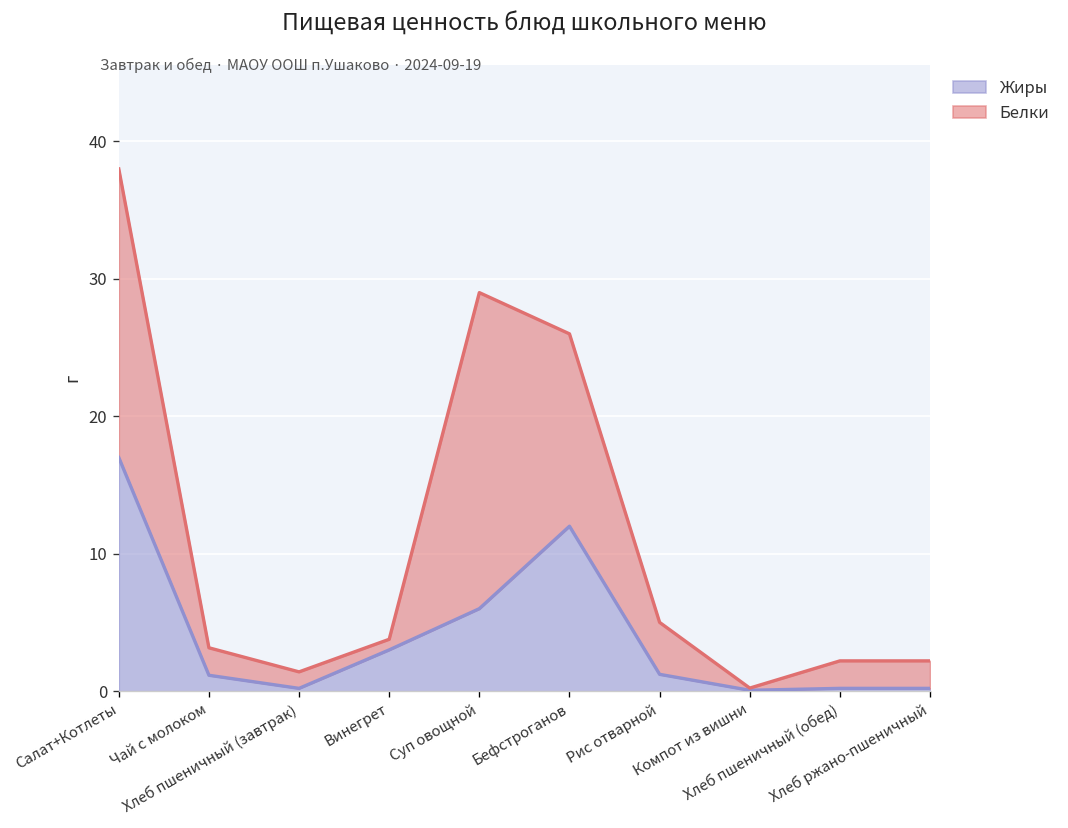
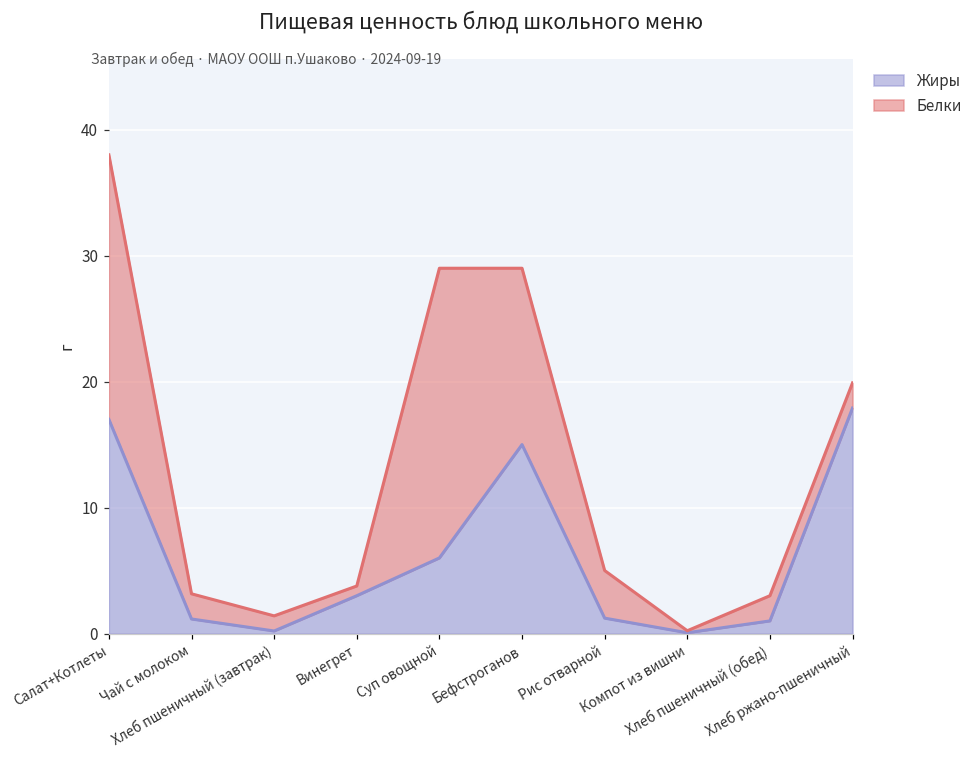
Жиры, Бефстроганов: 12 -> 15
Жиры, Хлеб пшеничный (обед): 0.2 -> 1.0
Жиры, Хлеб ржано-пшеничный: 0.2 -> 17.9
